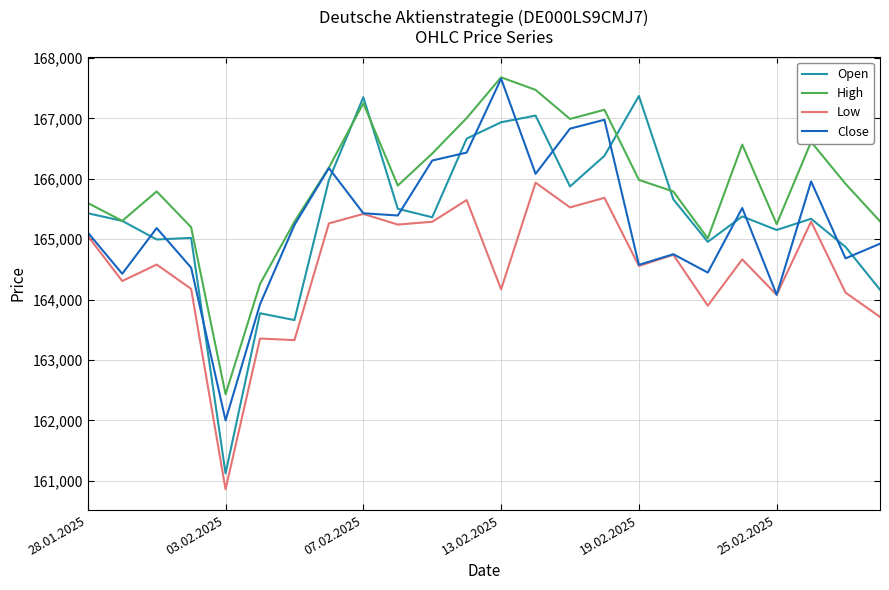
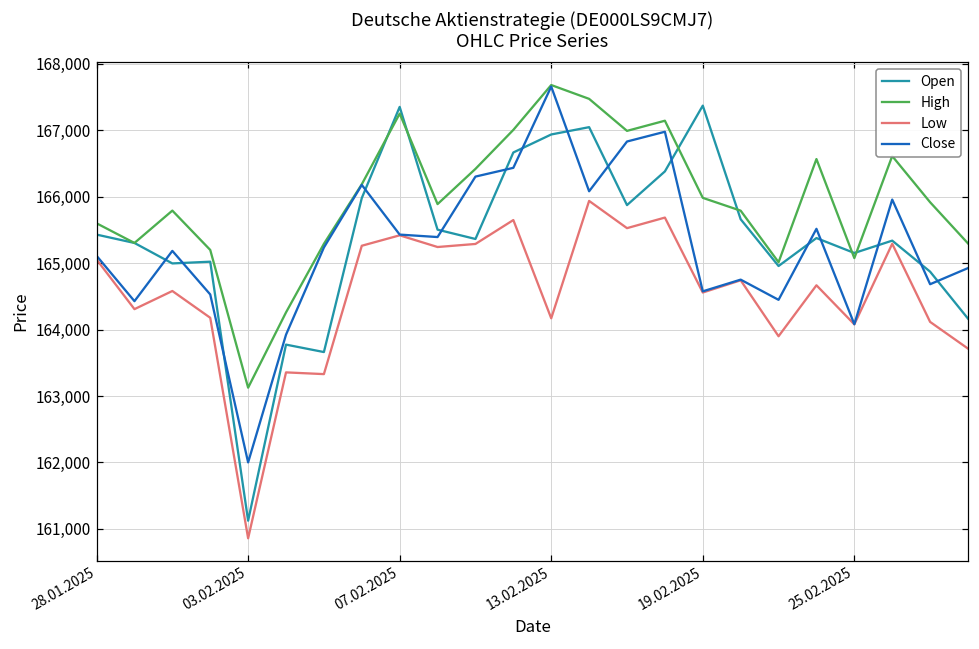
High, 03.02.2025: 162,400 -> 163,100
High, 25.02.2025: 165,200 -> 165,100
